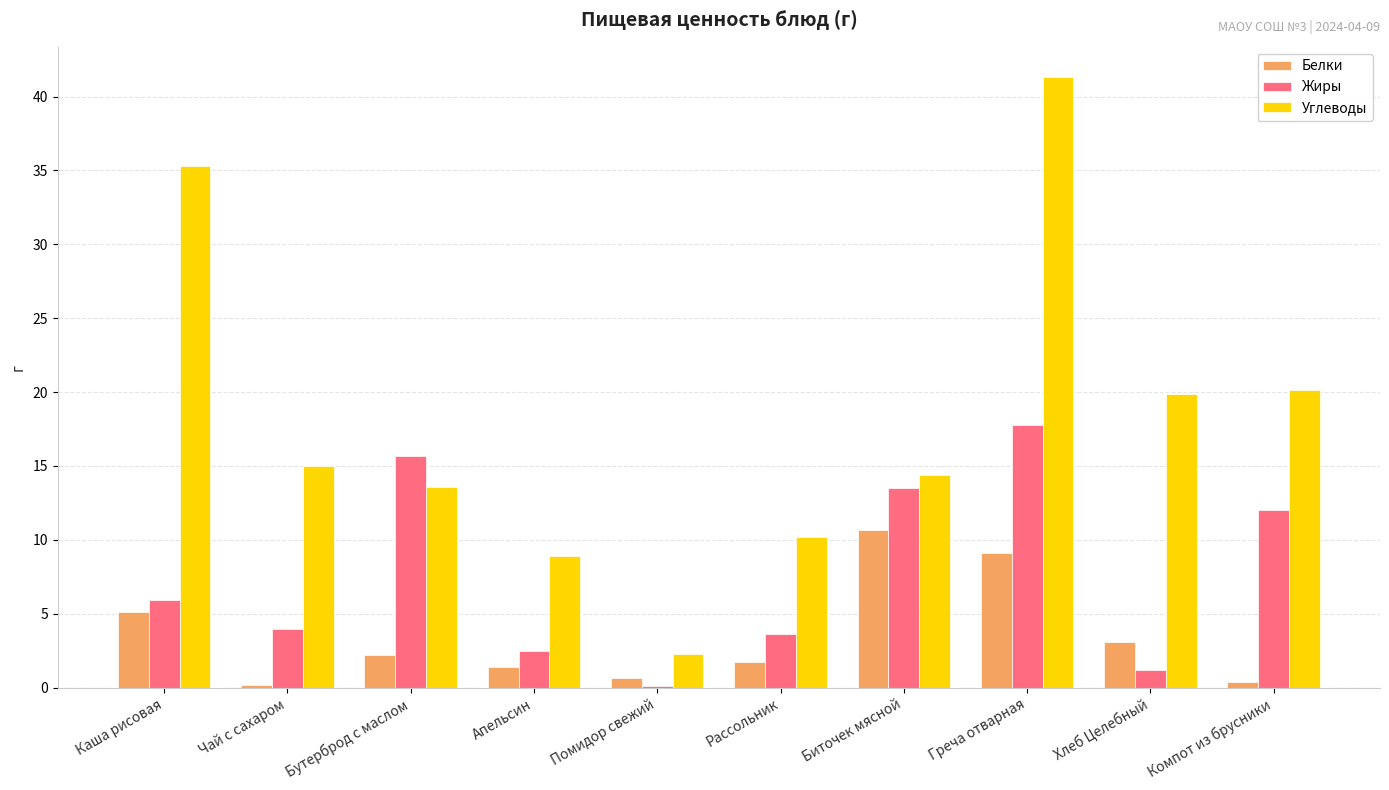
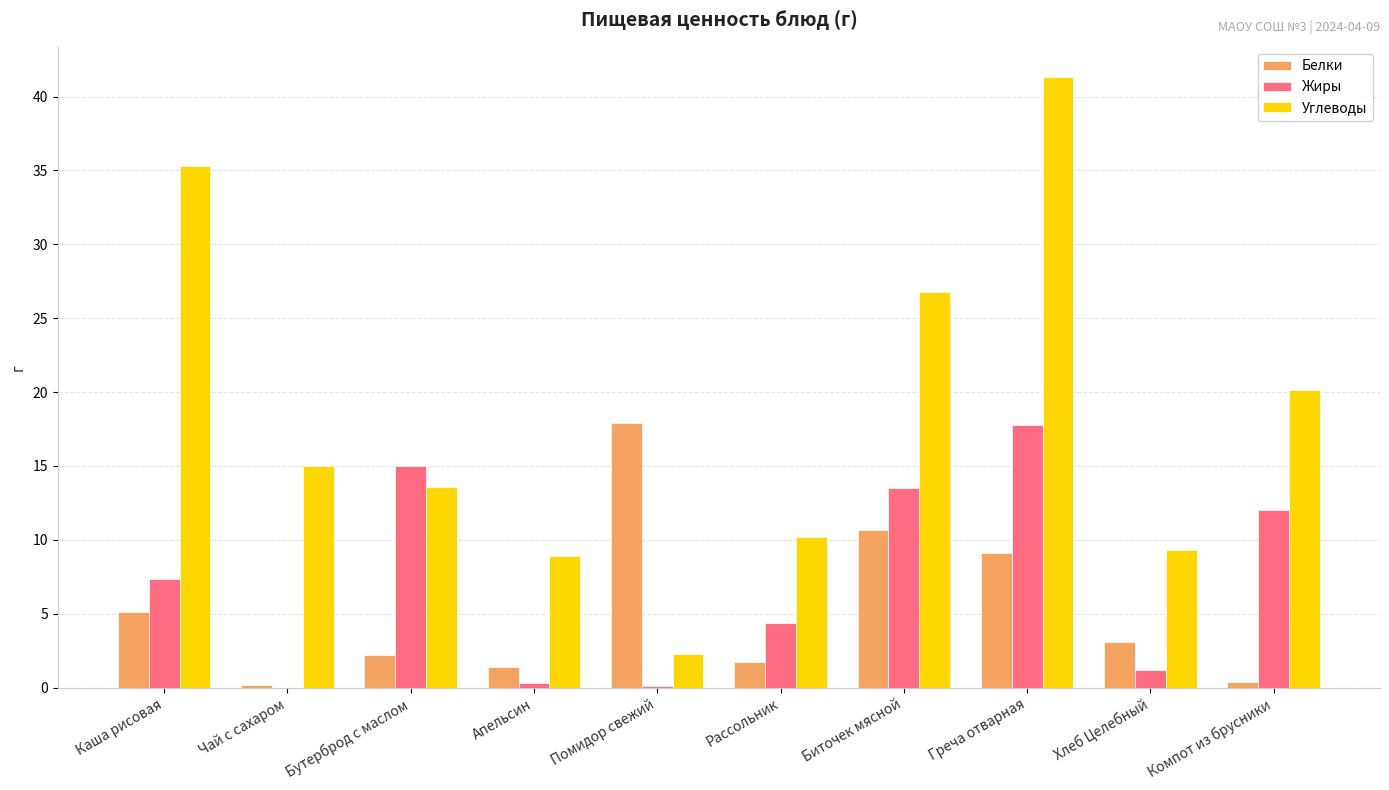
Жиры, Каша рисовая: 5.9 -> 7.3
Жиры, Чай с сахаром: 4 -> 0
Жиры, Бутерброд с маслом: 15.7 -> 15.0
Жиры, Апельсин: 2.5 -> 0.3
Белки, Помидор свежий: 0.7 -> 17.9
Жиры, Рассольник: 3.6 -> 4.4
Углеводы, Биточек мясной: 14.4 -> 26.8
Углеводы, Хлеб Целебный: 19.9 -> 9.3
